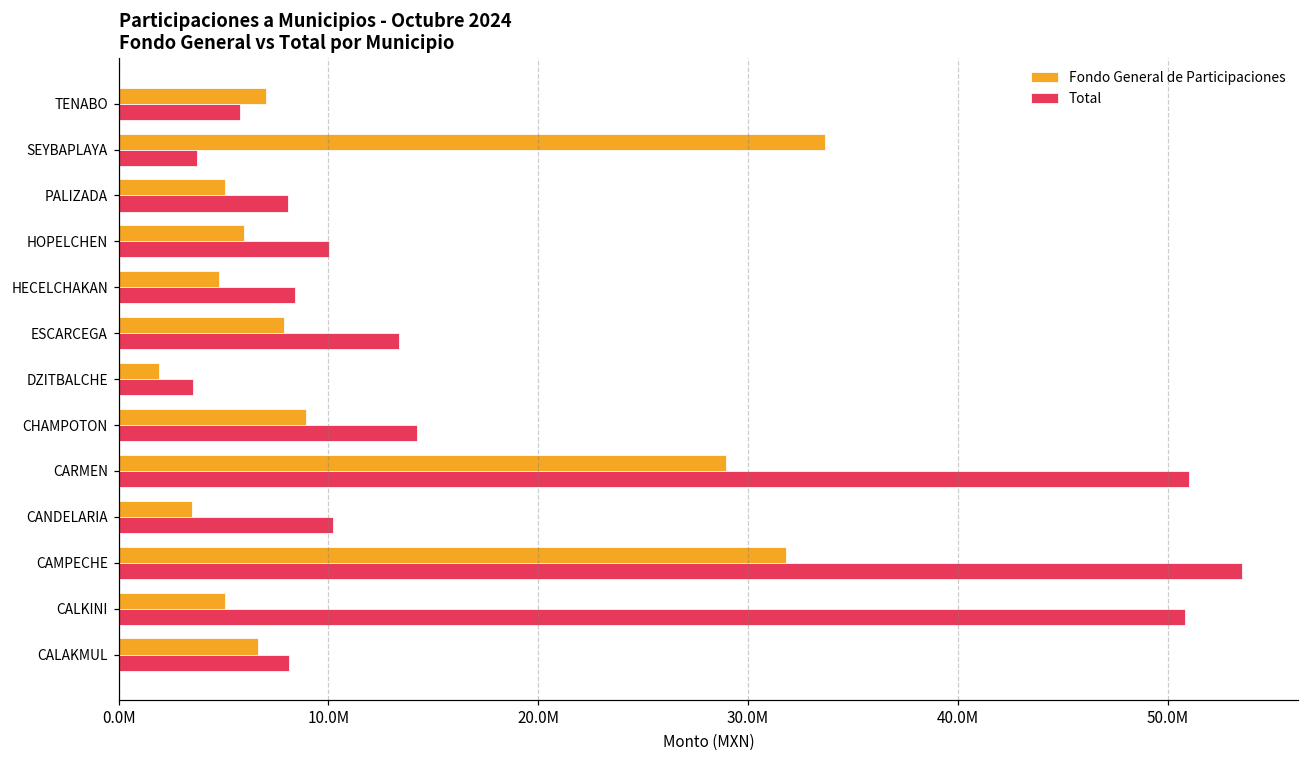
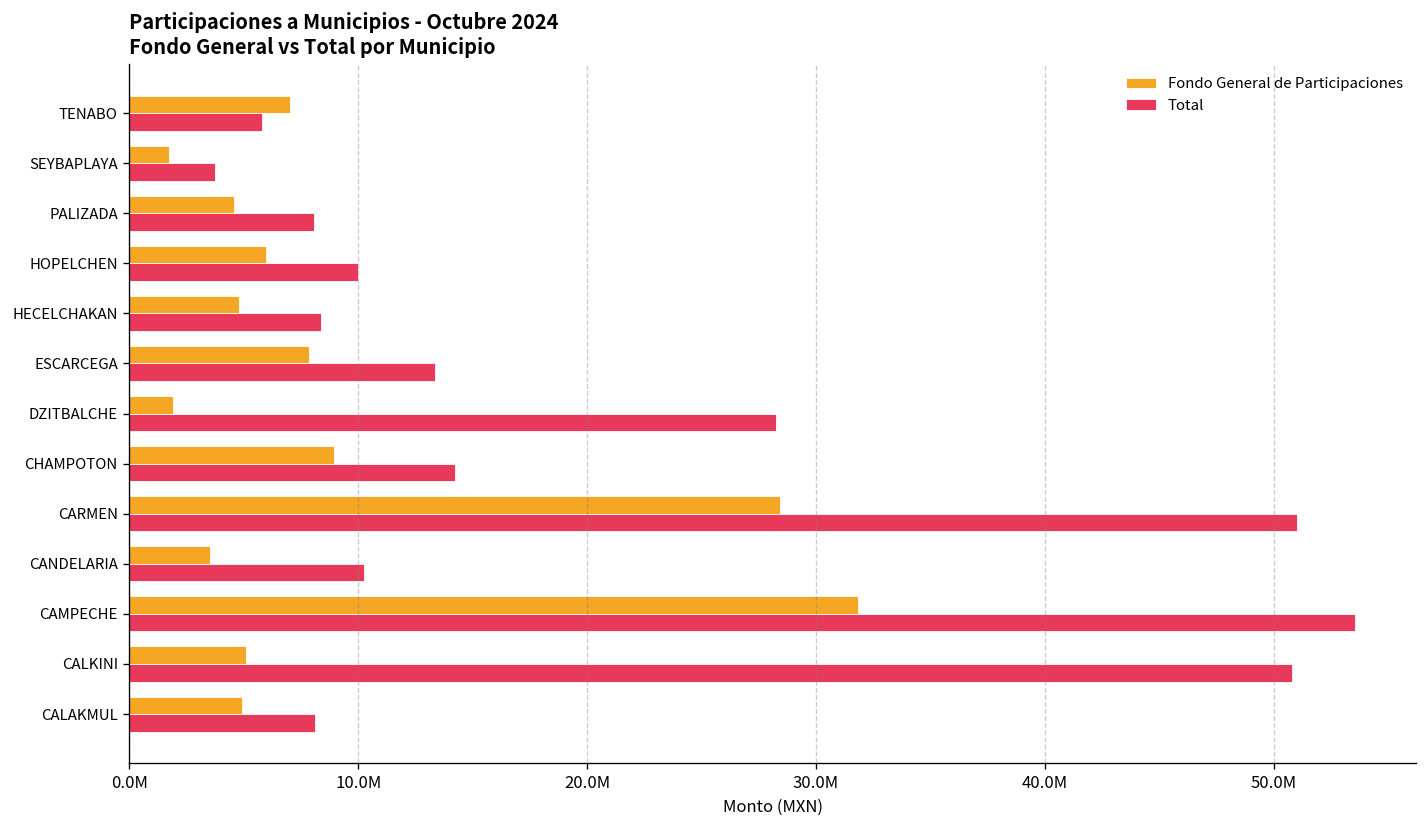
Fondo General de Participaciones, SEYBAPLAYA: 33700000 -> 1700000
Fondo General de Participaciones, PALIZADA: 5100000 -> 4600000
Total, DZITBALCHE: 3500000 -> 28300000
Fondo General de Participaciones, CARMEN: 29000000 -> 28400000
Fondo General de Participaciones, CALAKMUL: 6600000 -> 4900000
